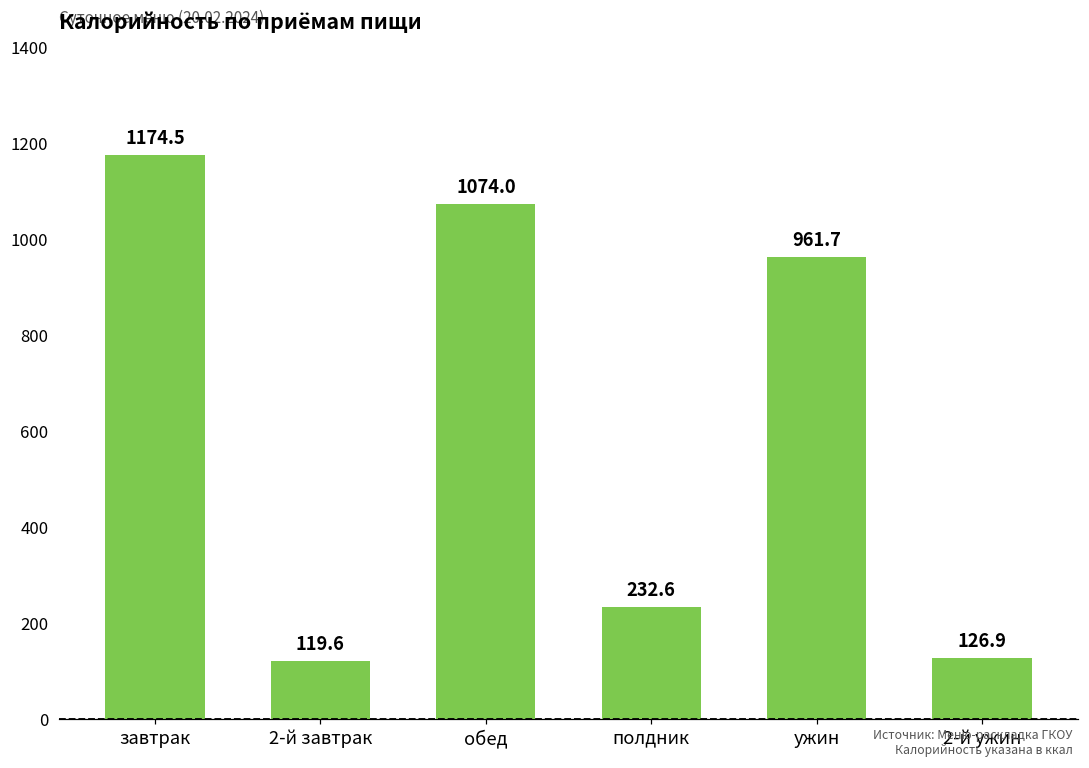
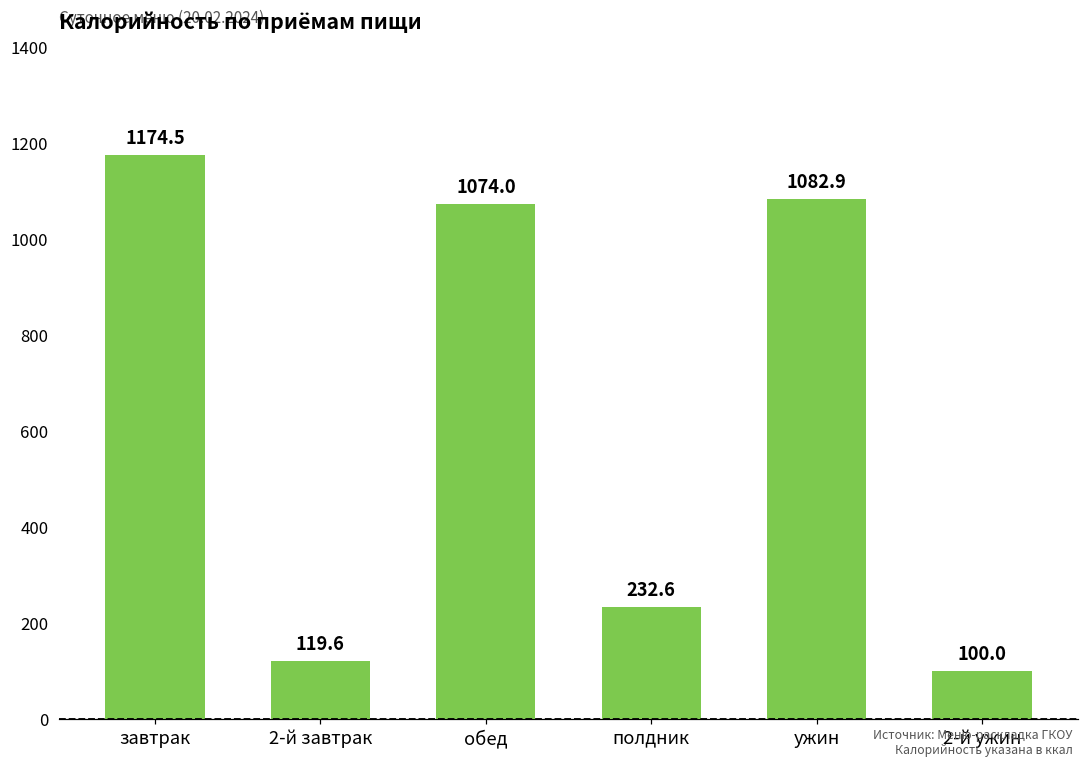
ужин: 961.7 -> 1082.9
2-й ужин: 126.9 -> 100.0
